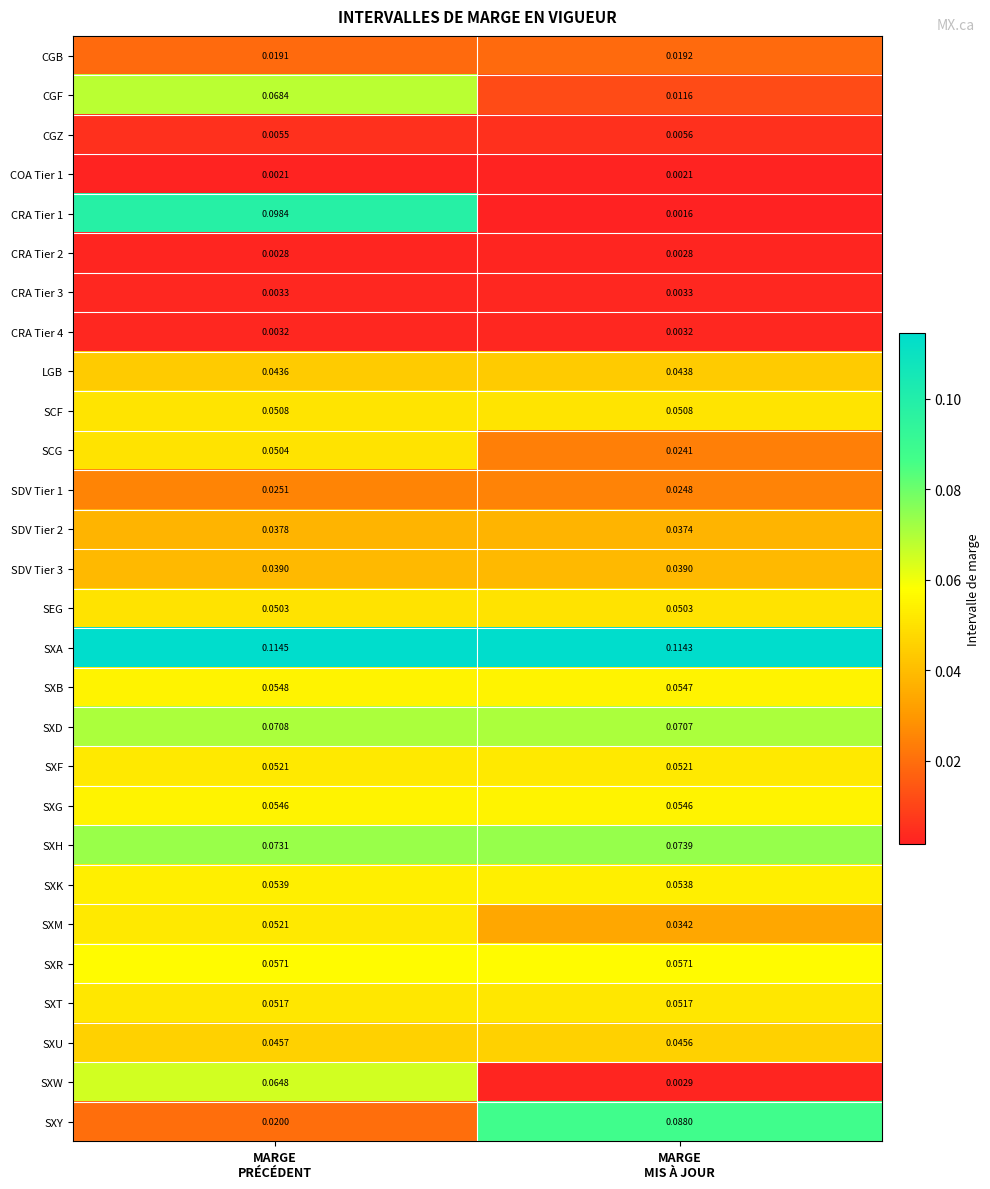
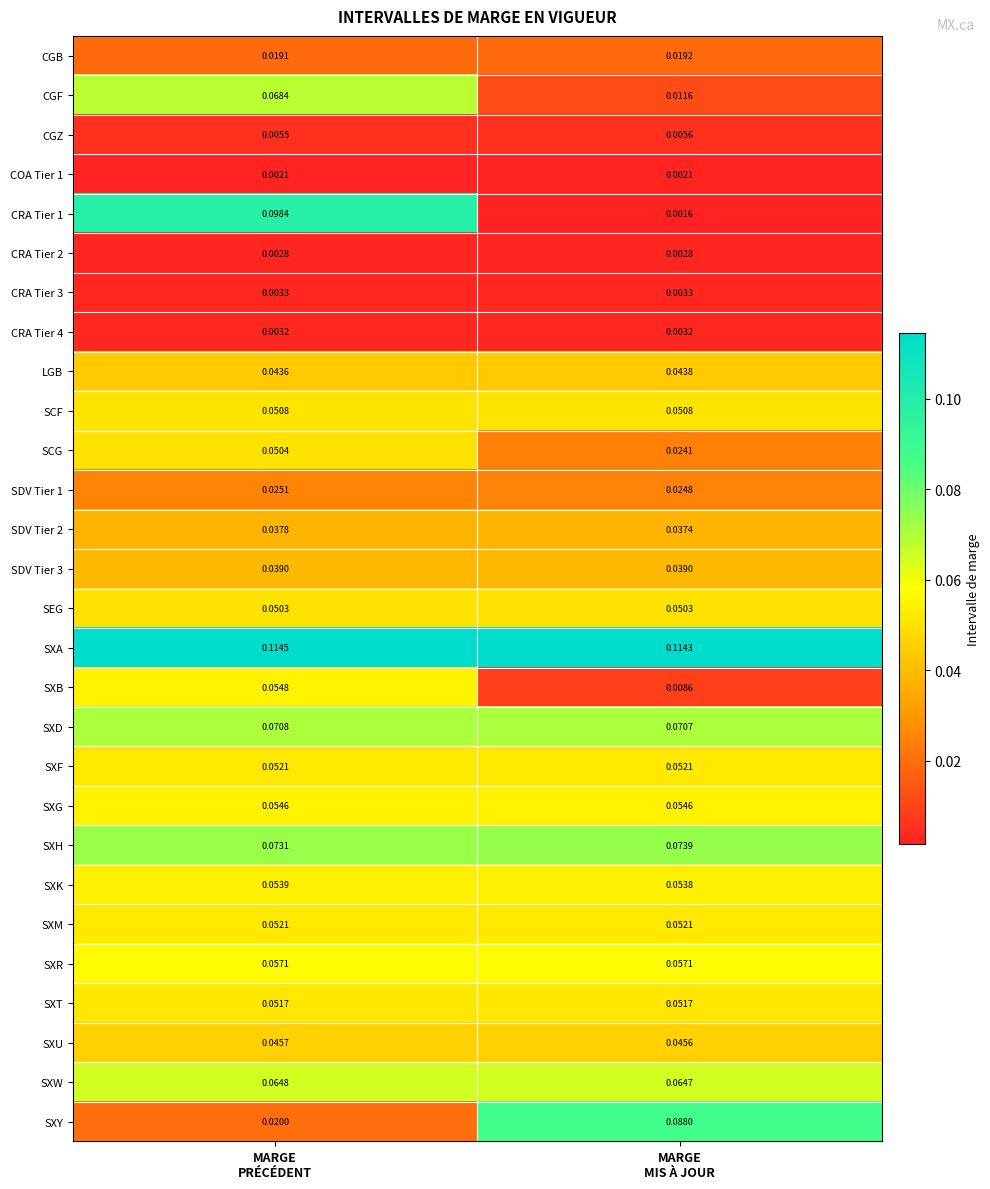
SXB, MARGE MIS À JOUR: 0.0547 -> 0.0086
SXM, MARGE MIS À JOUR: 0.0342 -> 0.0521
SXW, MARGE MIS À JOUR: 0.0029 -> 0.0647
